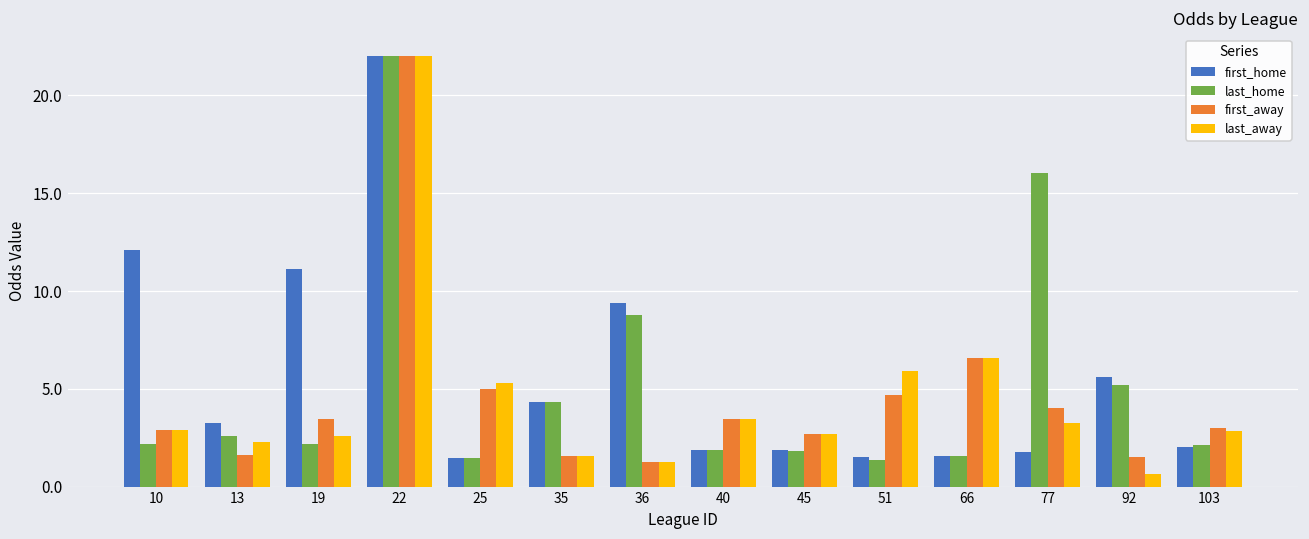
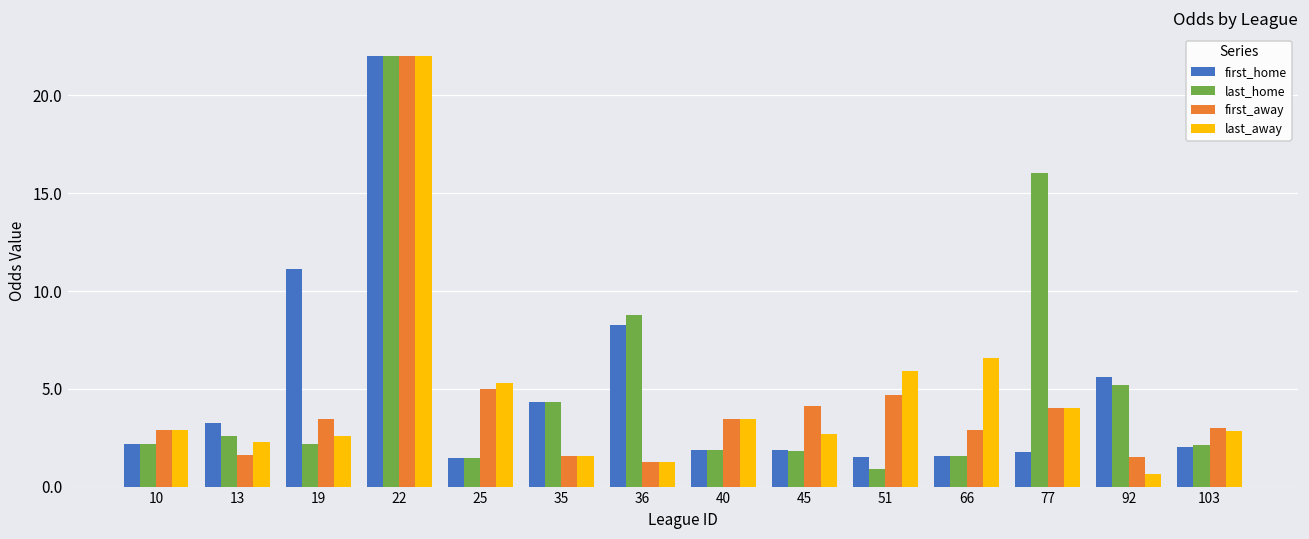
first_home, 10: 12.1 -> 2.2
first_home, 36: 9.4 -> 8.3
first_away, 45: 2.7 -> 4.1
last_home, 51: 1.4 -> 0.9
first_away, 66: 6.6 -> 2.9
last_away, 77: 3.3 -> 4.1
